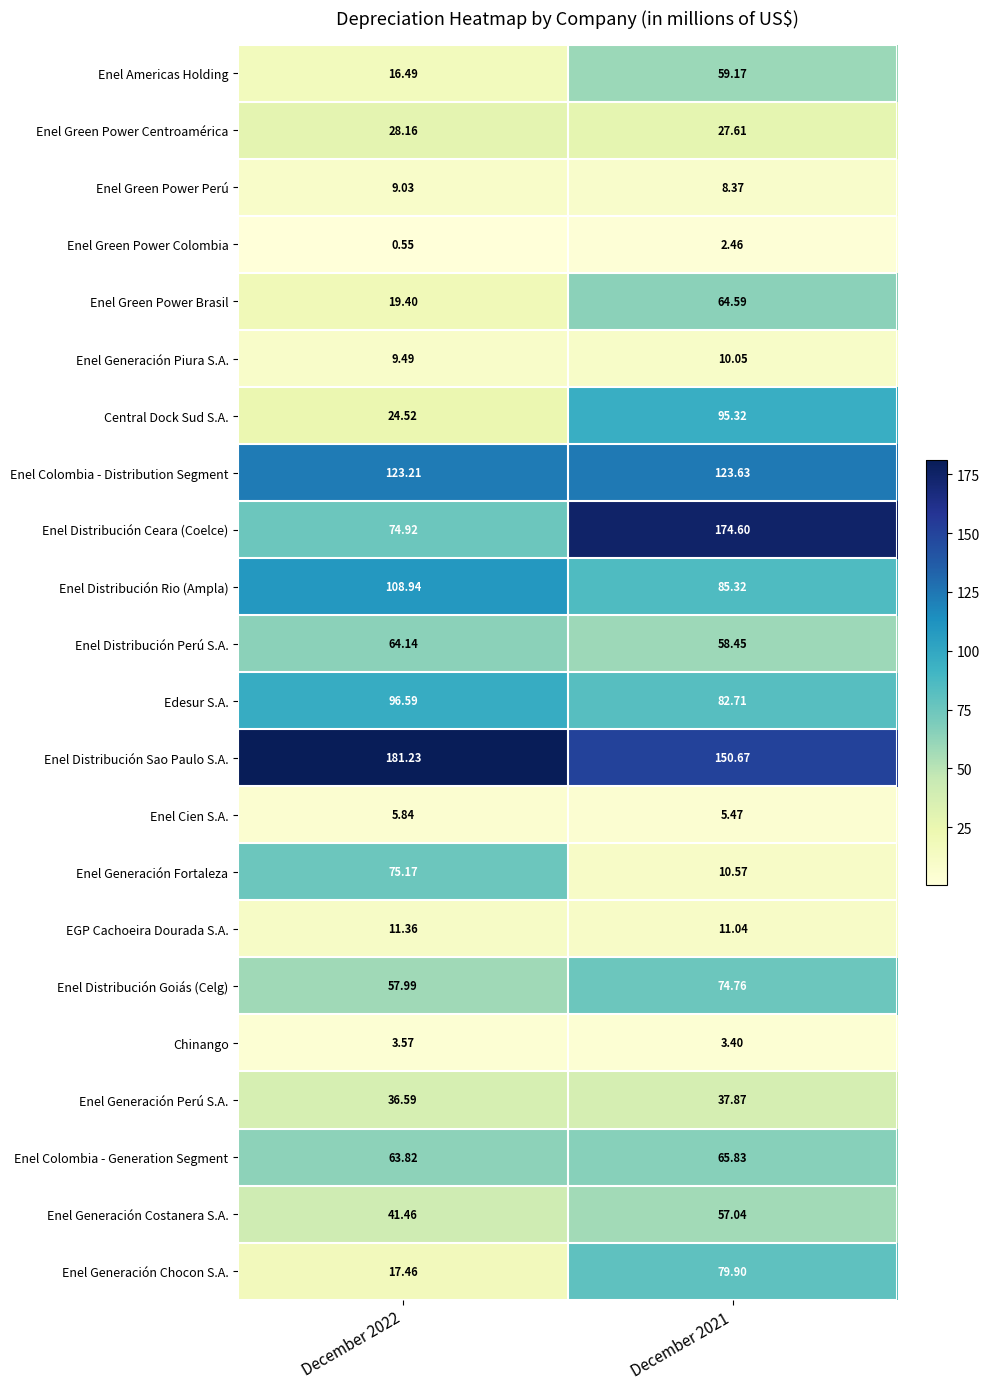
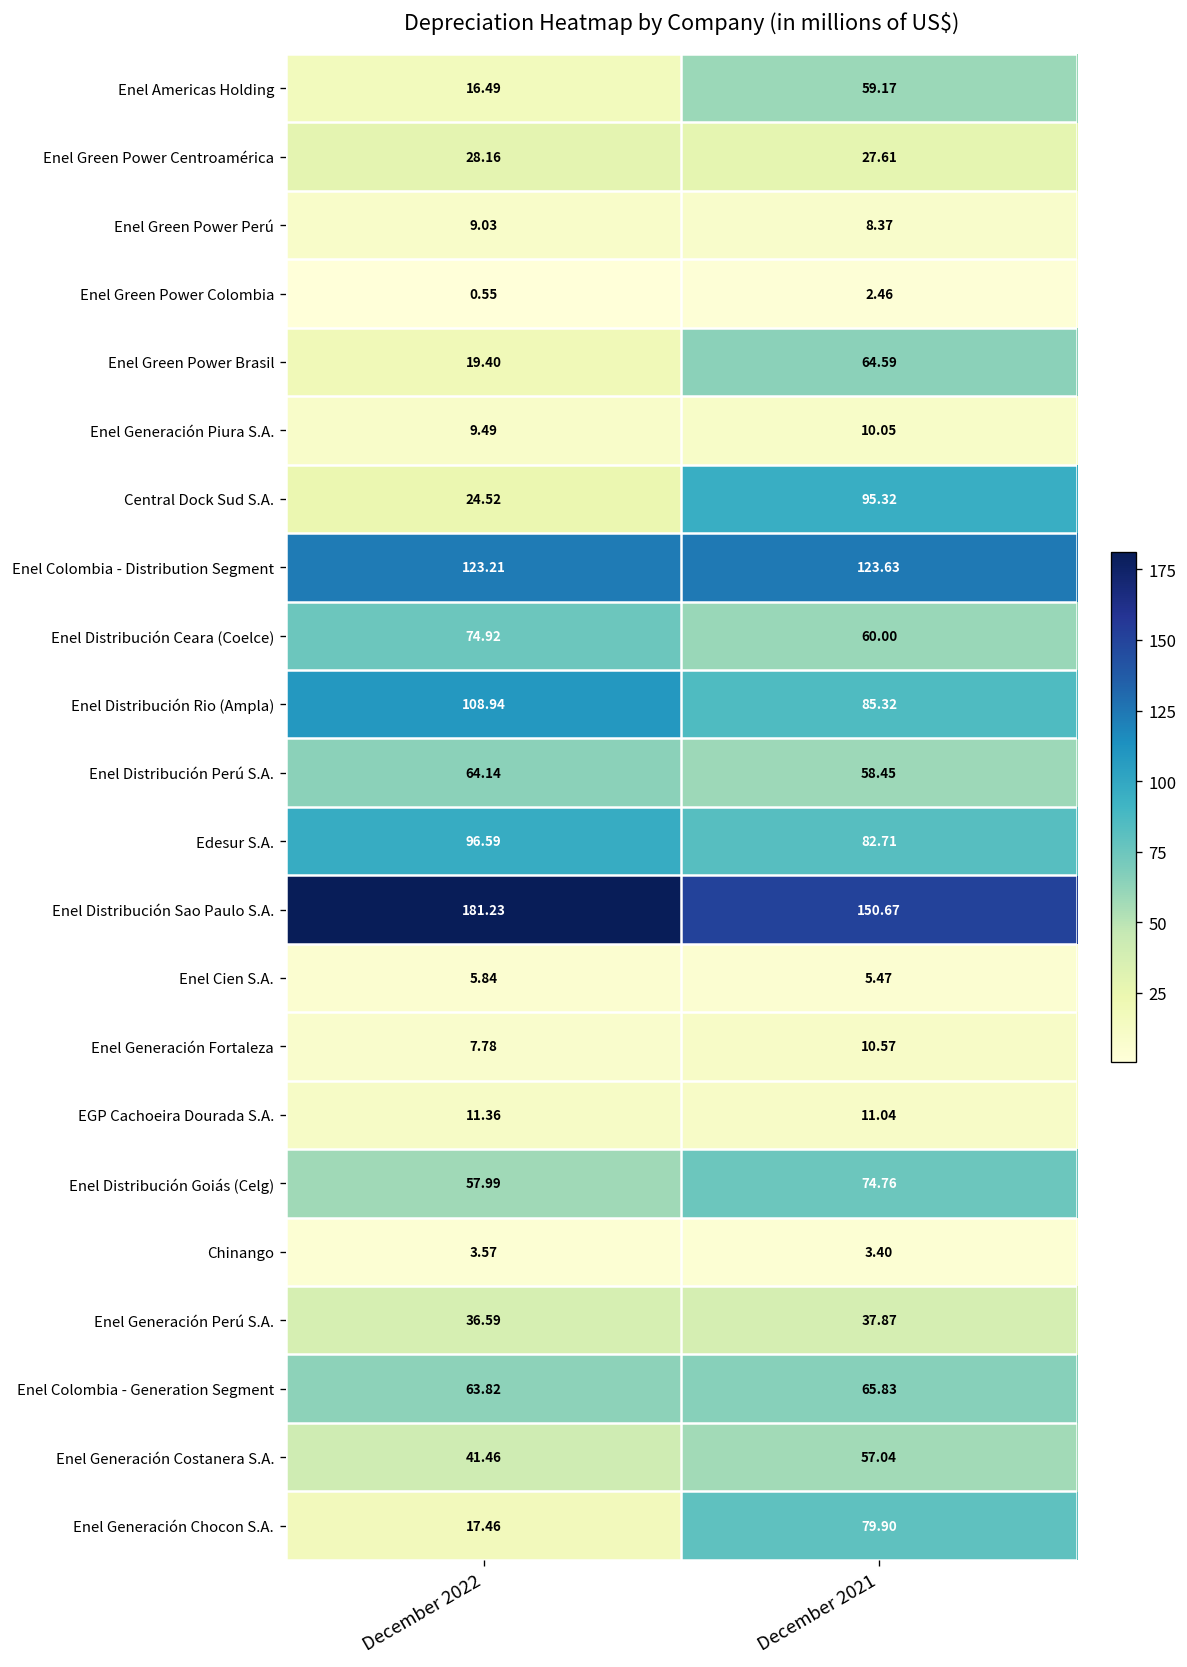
Enel Distribución Ceara (Coelce), December 2021: 174.60 -> 60.00
Enel Generación Fortaleza, December 2022: 75.17 -> 7.78
